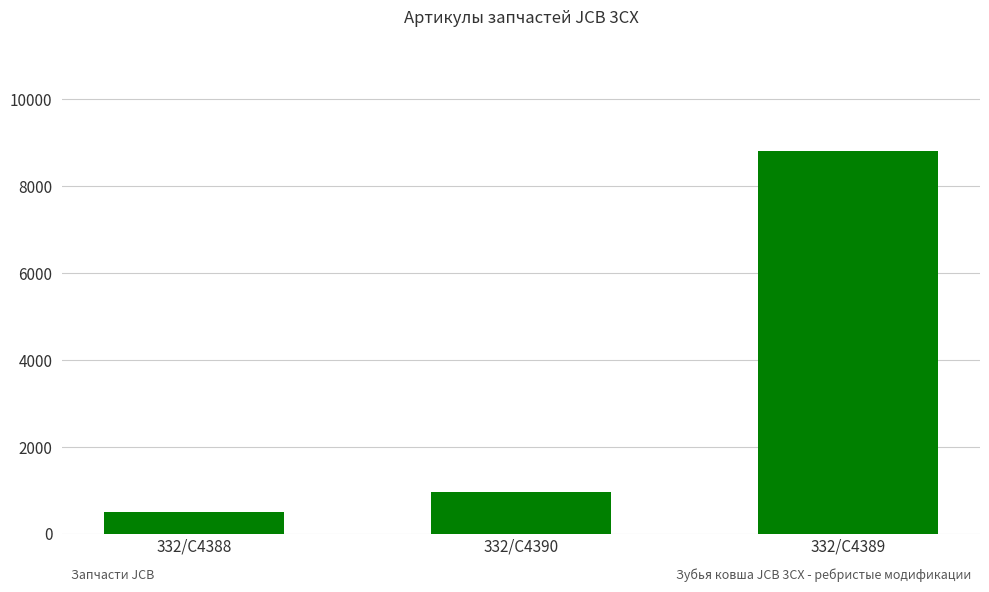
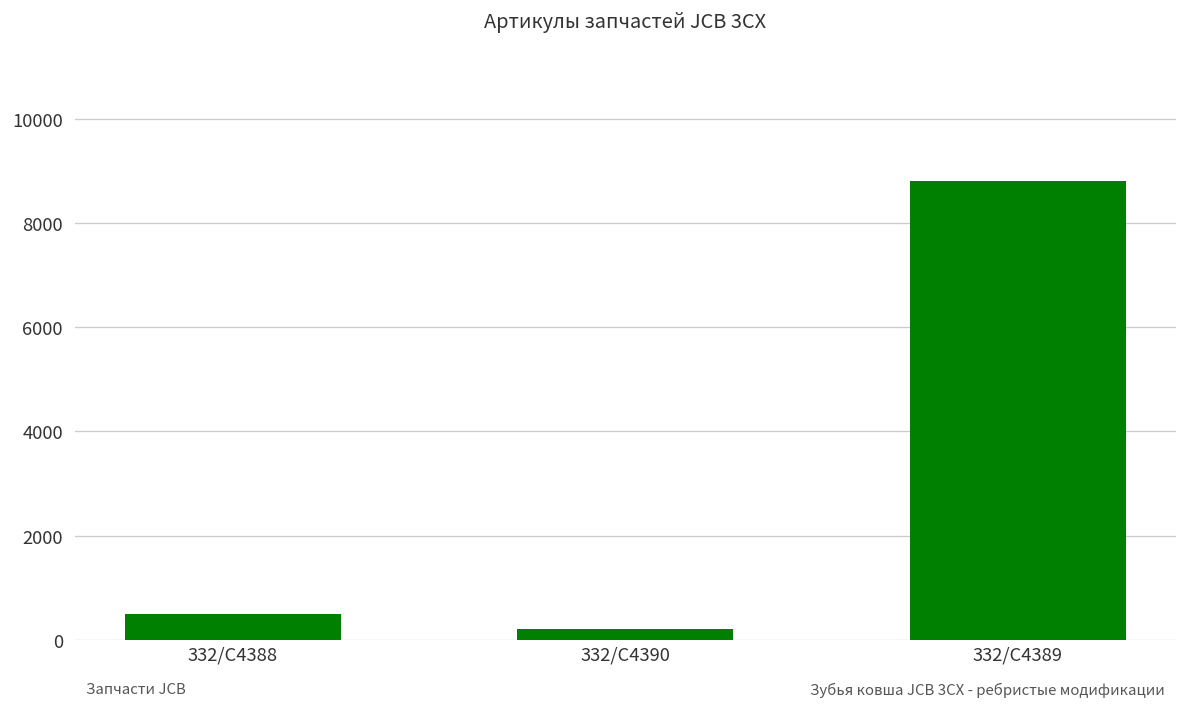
332/C4390: 1000 -> 200
